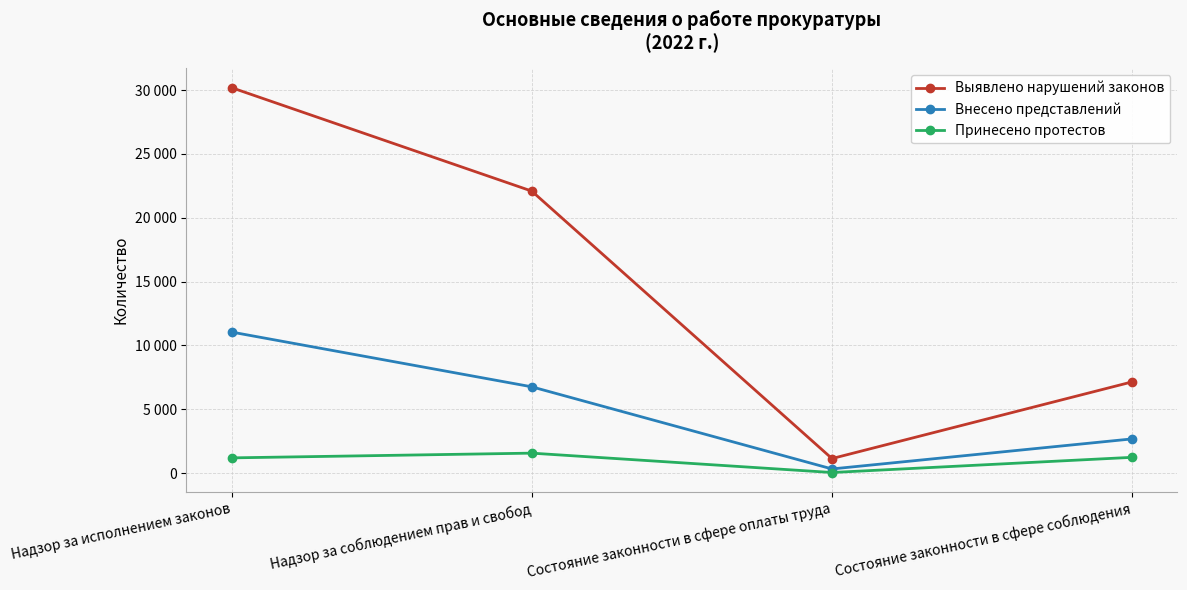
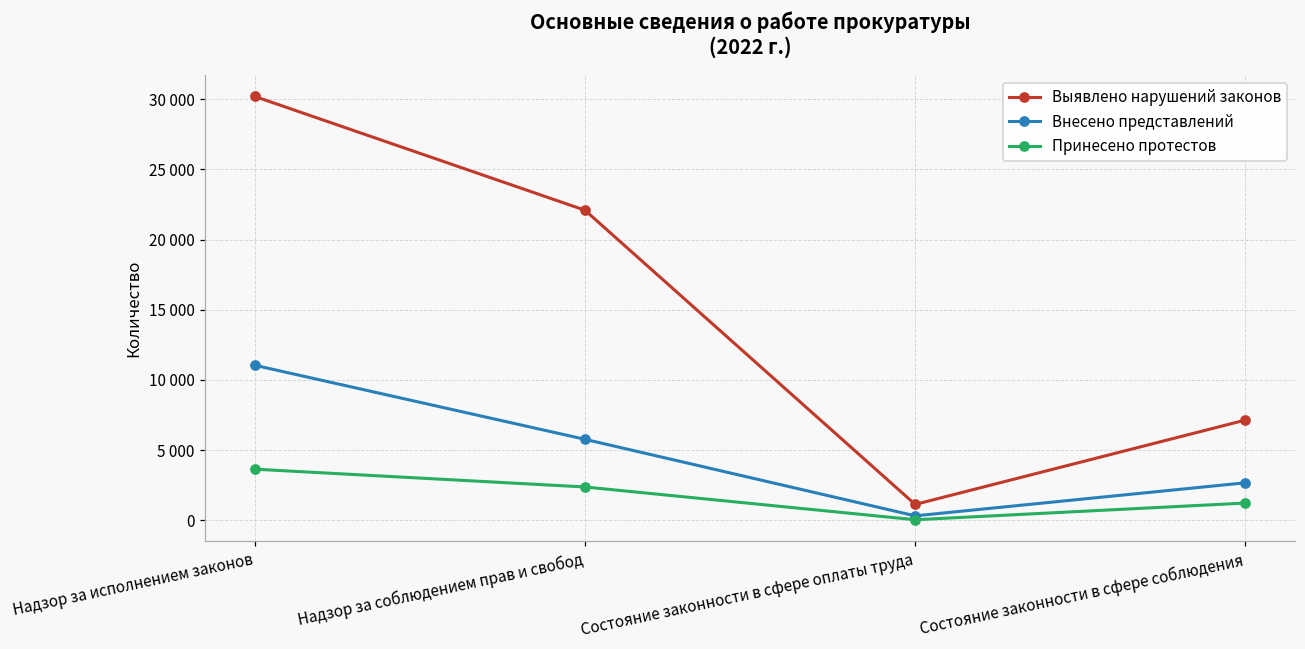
Принесено протестов, Надзор за исполнением законов: 1200 -> 3600
Внесено представлений, Надзор за соблюдением прав и свобод: 6800 -> 5800
Принесено протестов, Надзор за соблюдением прав и свобод: 1600 -> 2400
